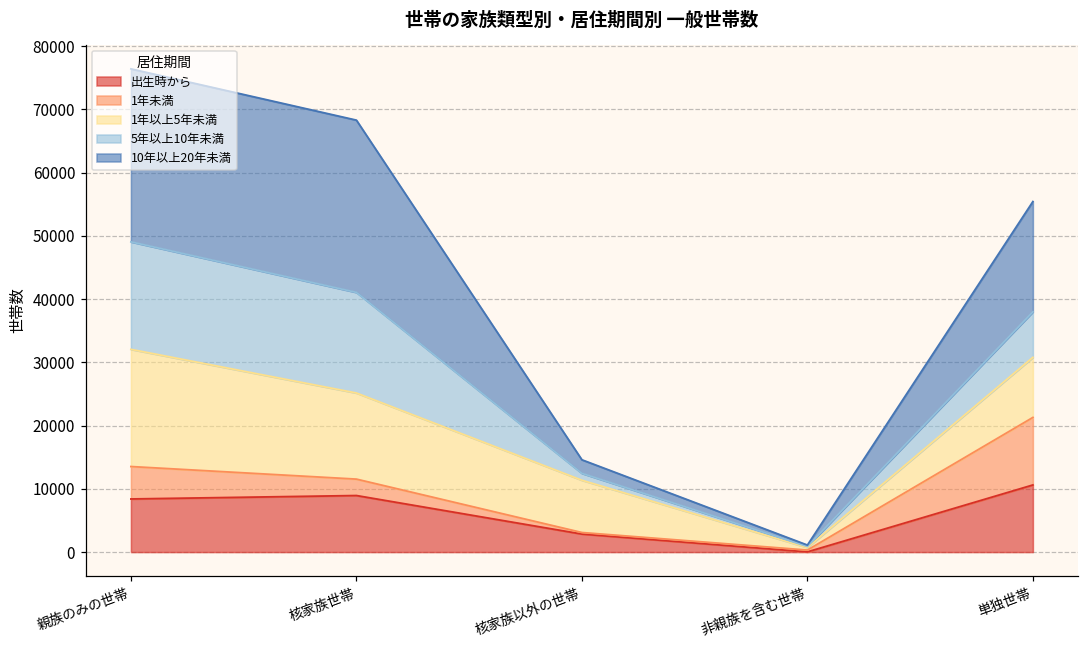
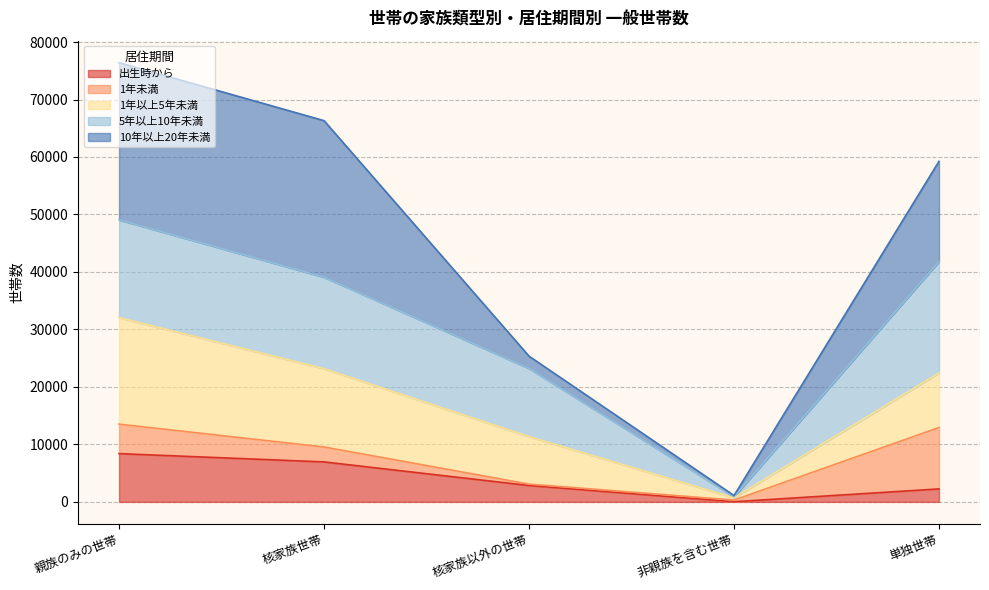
出生時から, 核家族世帯: 9000 -> 7000
5年以上10年未満, 核家族以外の世帯: 1000 -> 12000
出生時から, 単独世帯: 11000 -> 2000
5年以上10年未満, 単独世帯: 7000 -> 19000
